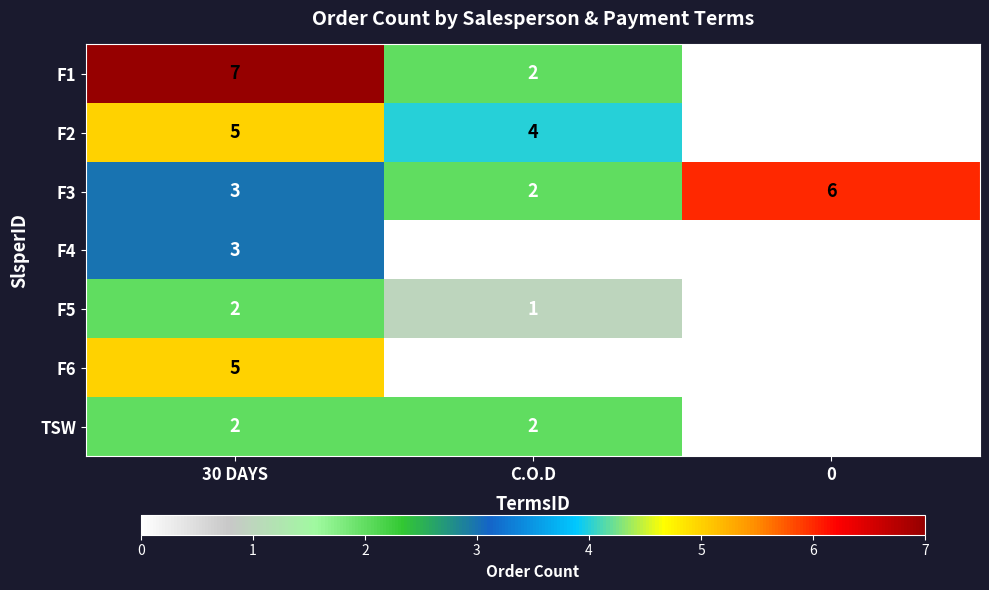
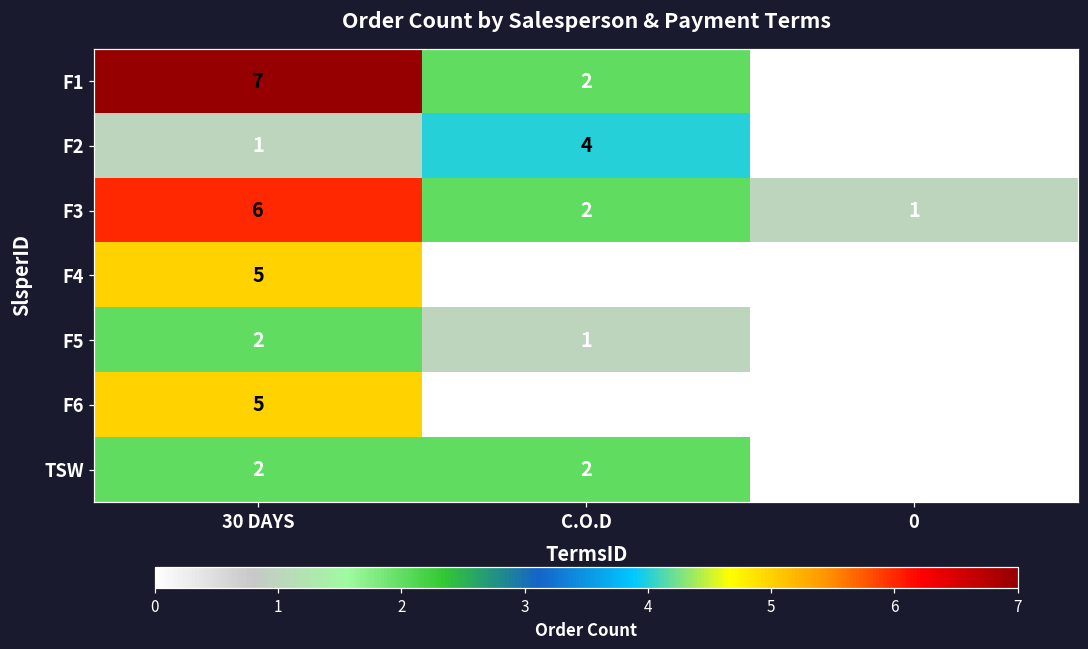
F2, 30 DAYS: 5 -> 1
F3, 30 DAYS: 3 -> 6
F3, 0: 6 -> 1
F4, 30 DAYS: 3 -> 5
